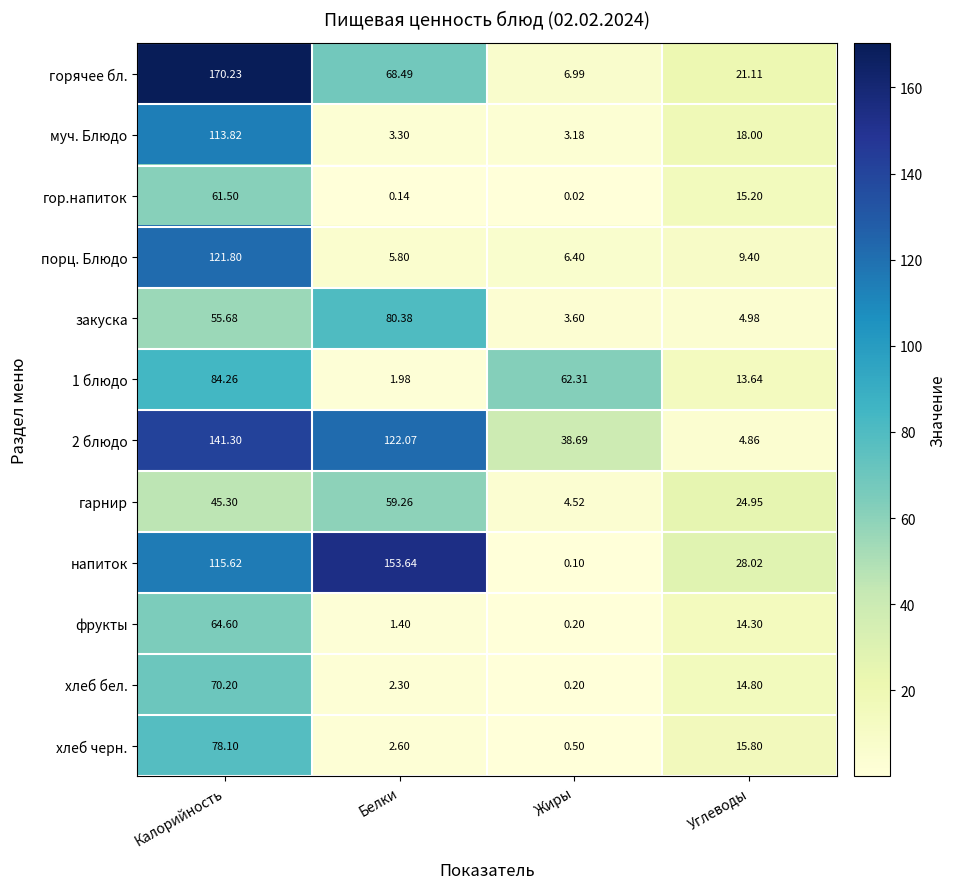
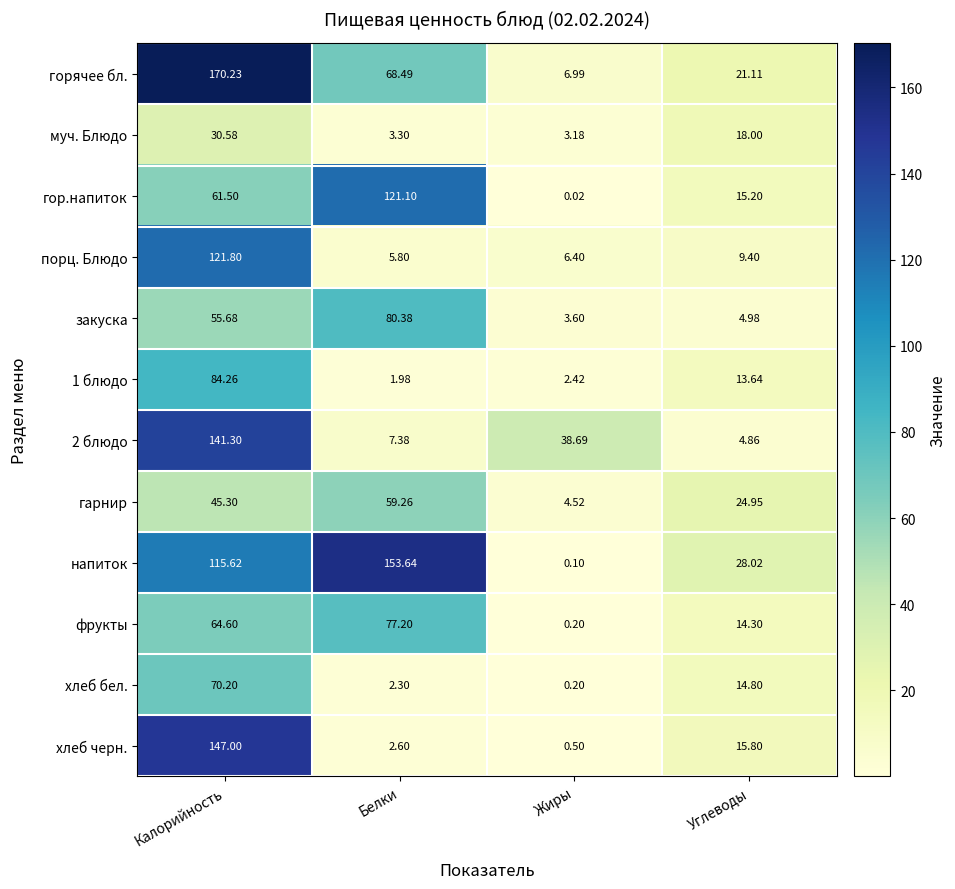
муч. Блюдо, Калорийность: 113.82 -> 30.58
гор.напиток, Белки: 0.14 -> 121.10
1 блюдо, Жиры: 62.31 -> 2.42
2 блюдо, Белки: 122.07 -> 7.38
фрукты, Белки: 1.40 -> 77.20
хлеб черн., Калорийность: 78.10 -> 147.00
